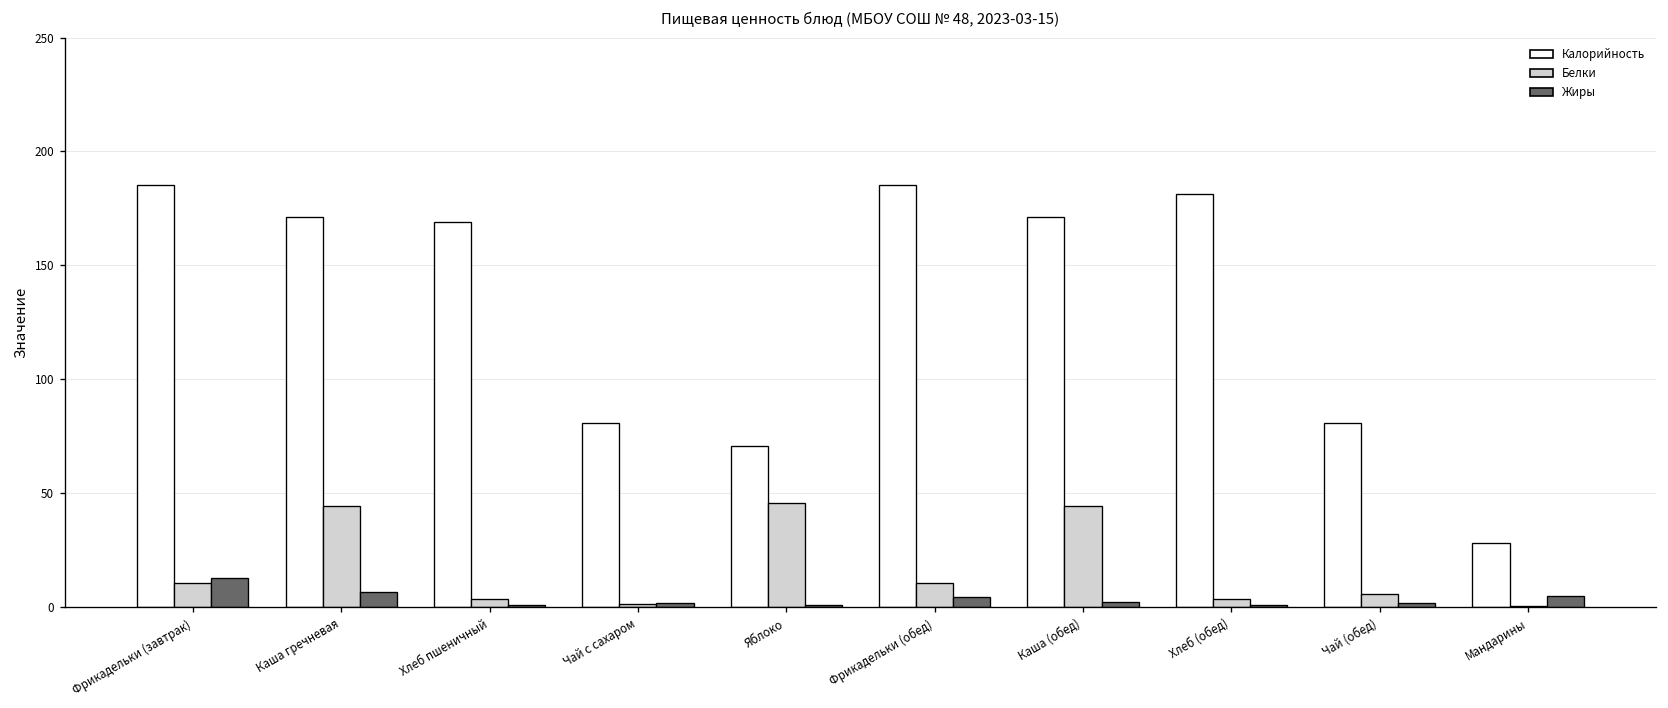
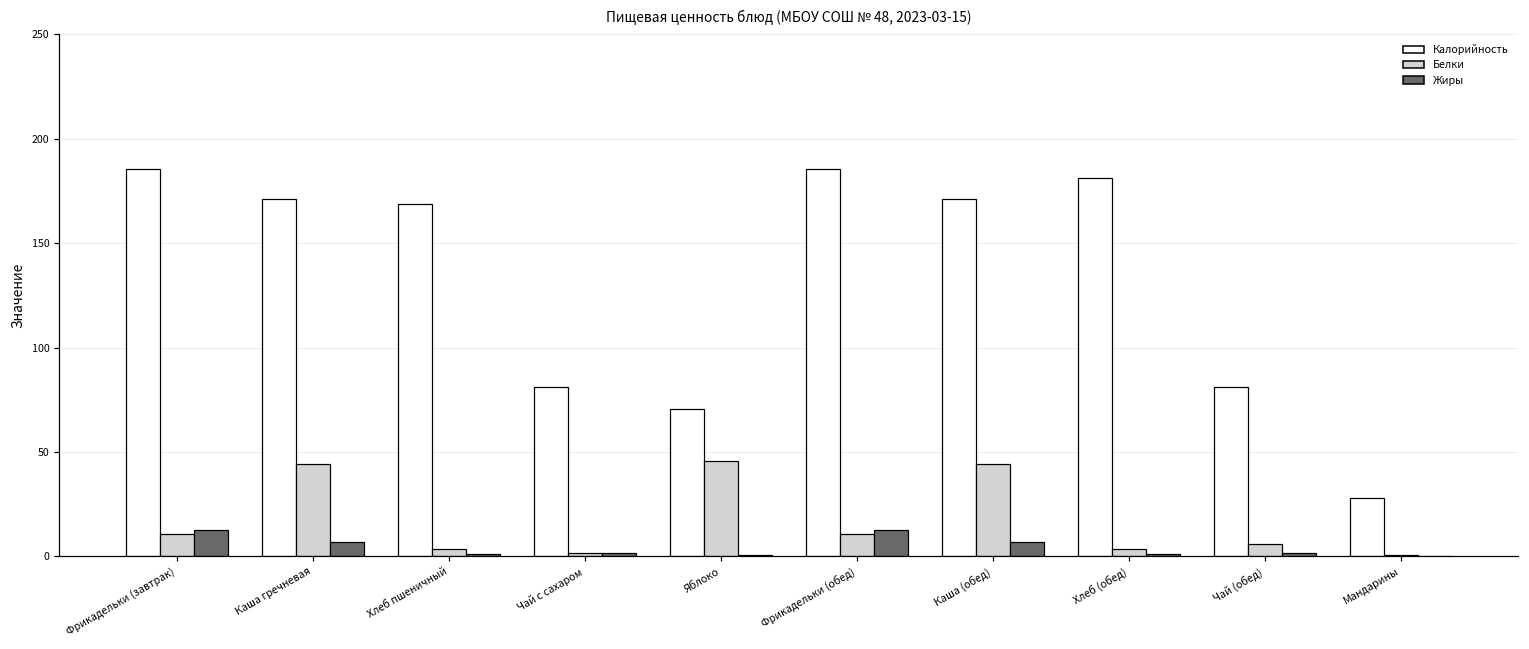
Жиры, Фрикадельки (обед): 5 -> 13
Жиры, Каша (обед): 2 -> 7
Жиры, Мандарины: 5 -> 0
